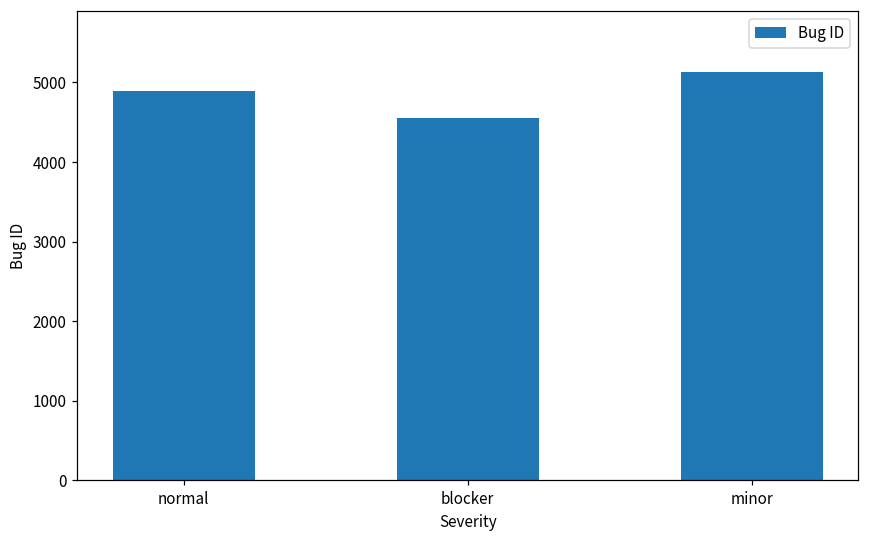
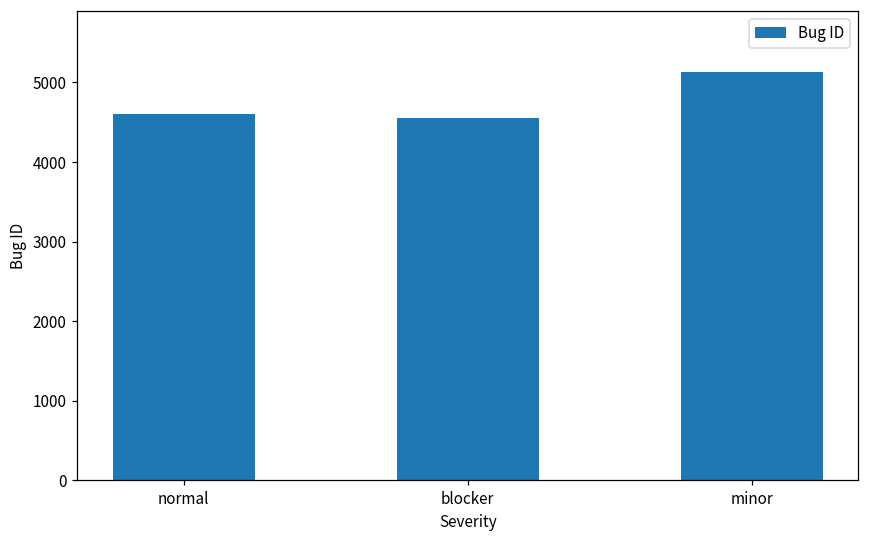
normal: 4900 -> 4600
